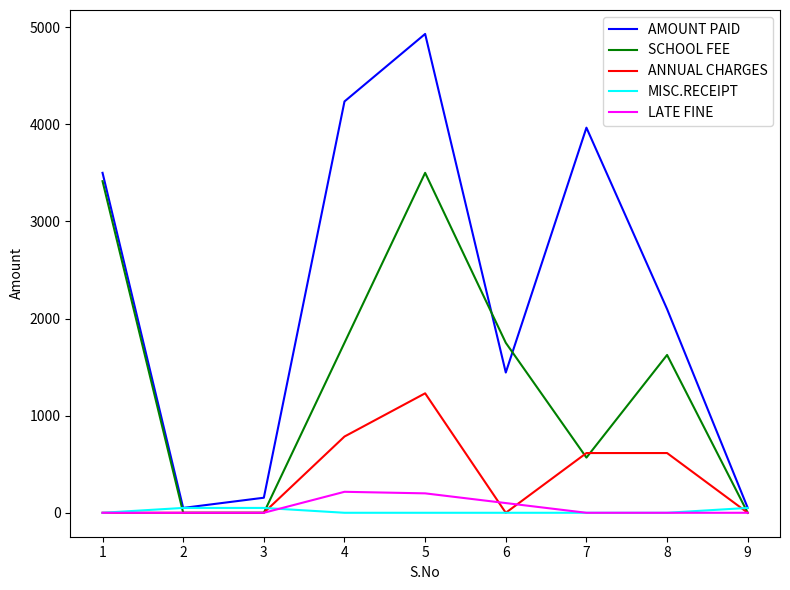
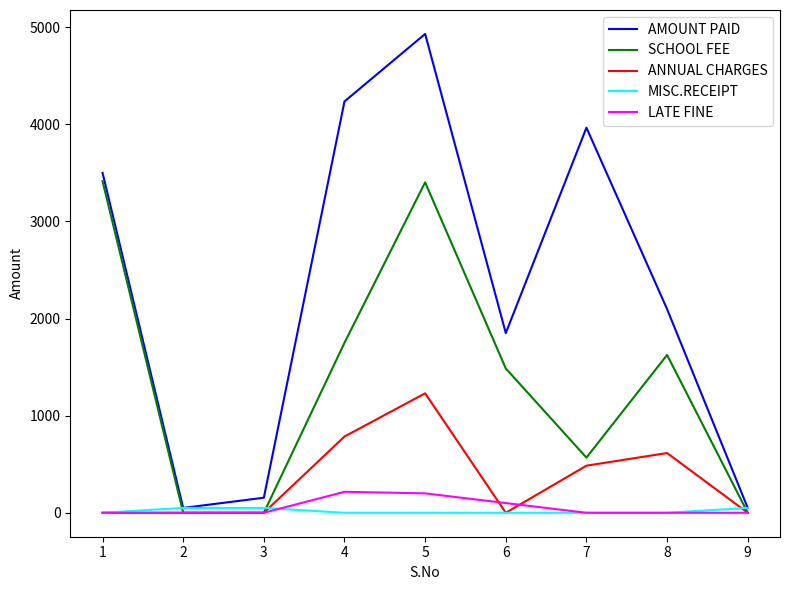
SCHOOL FEE, 5: 3500 -> 3400
AMOUNT PAID, 6: 1400 -> 1900
SCHOOL FEE, 6: 1800 -> 1500
ANNUAL CHARGES, 7: 600 -> 500
